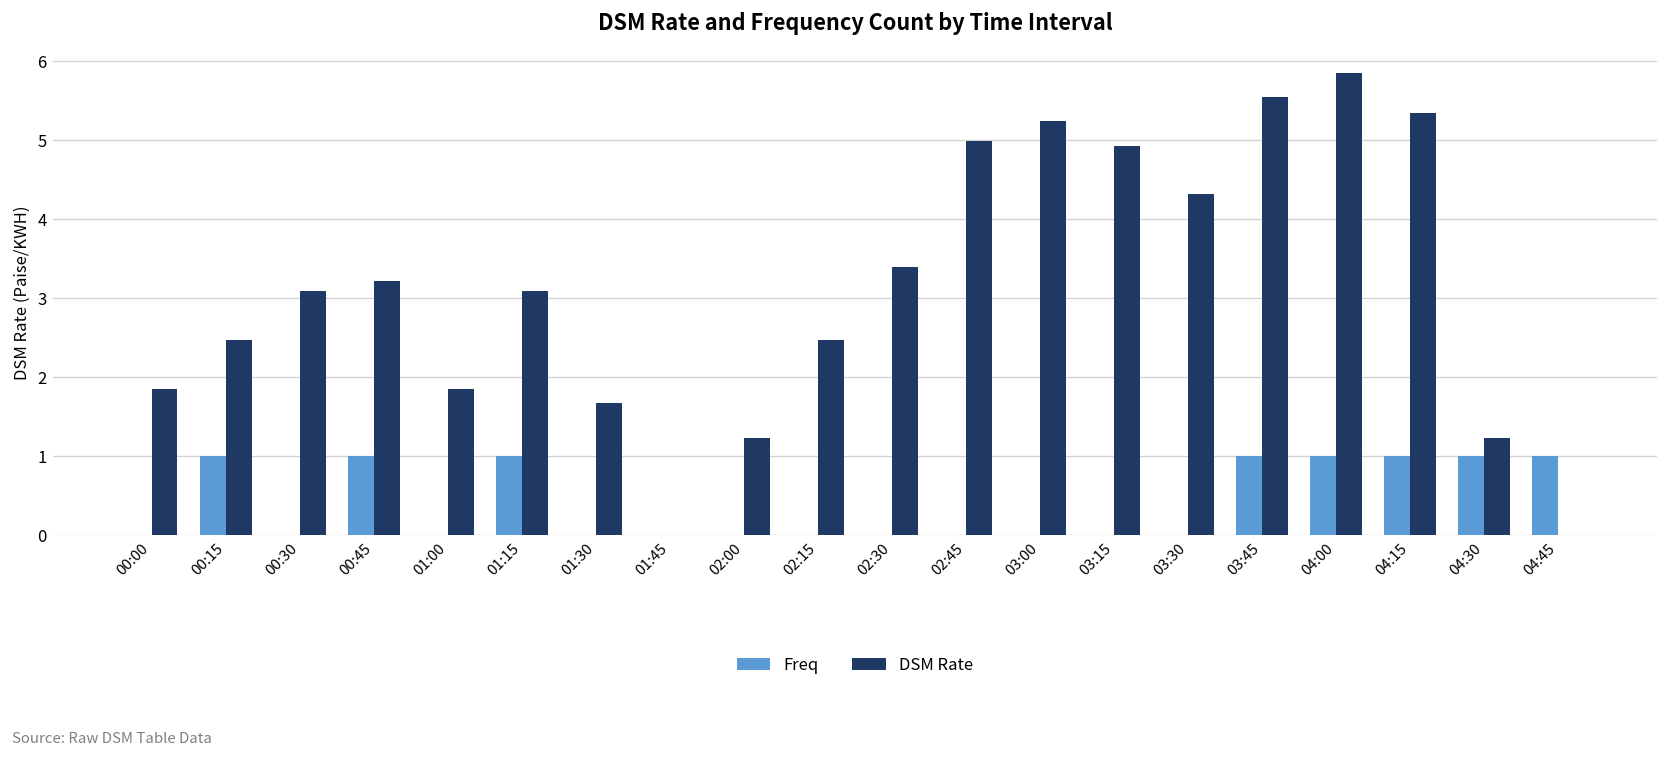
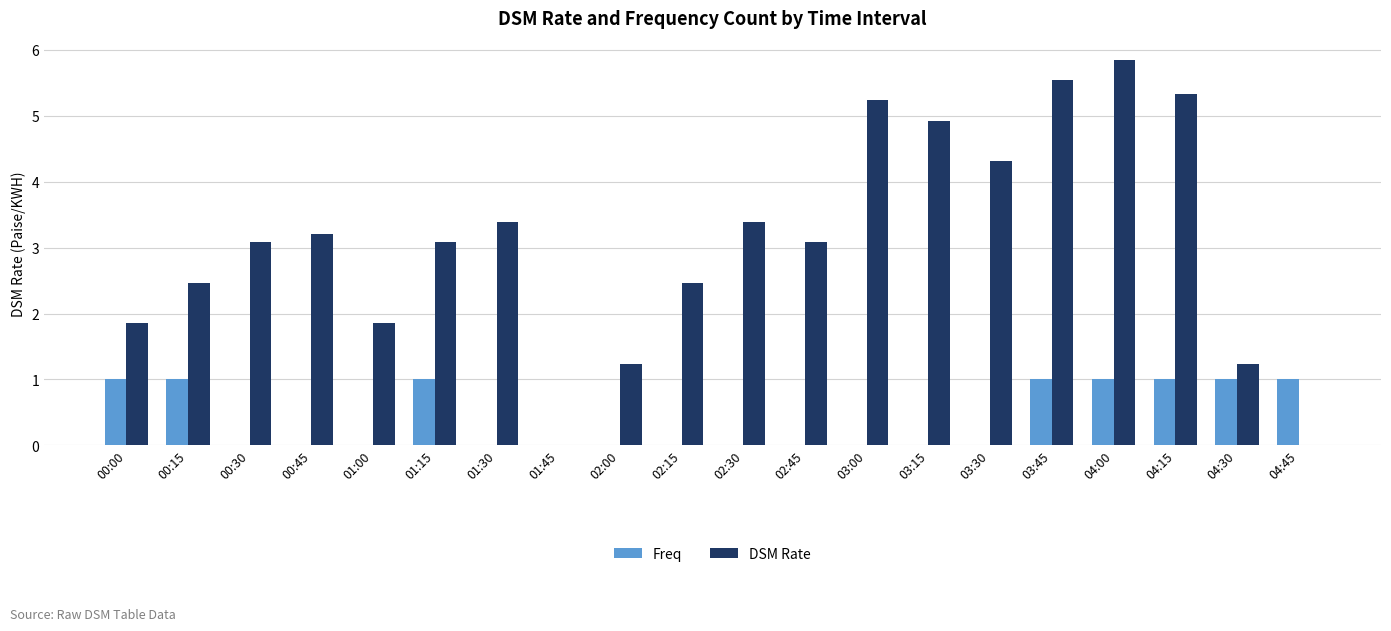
Freq, 00:00: 0 -> 1
Freq, 00:45: 1 -> 0
DSM Rate, 01:30: 1.7 -> 3.4
DSM Rate, 02:45: 5.0 -> 3.1
